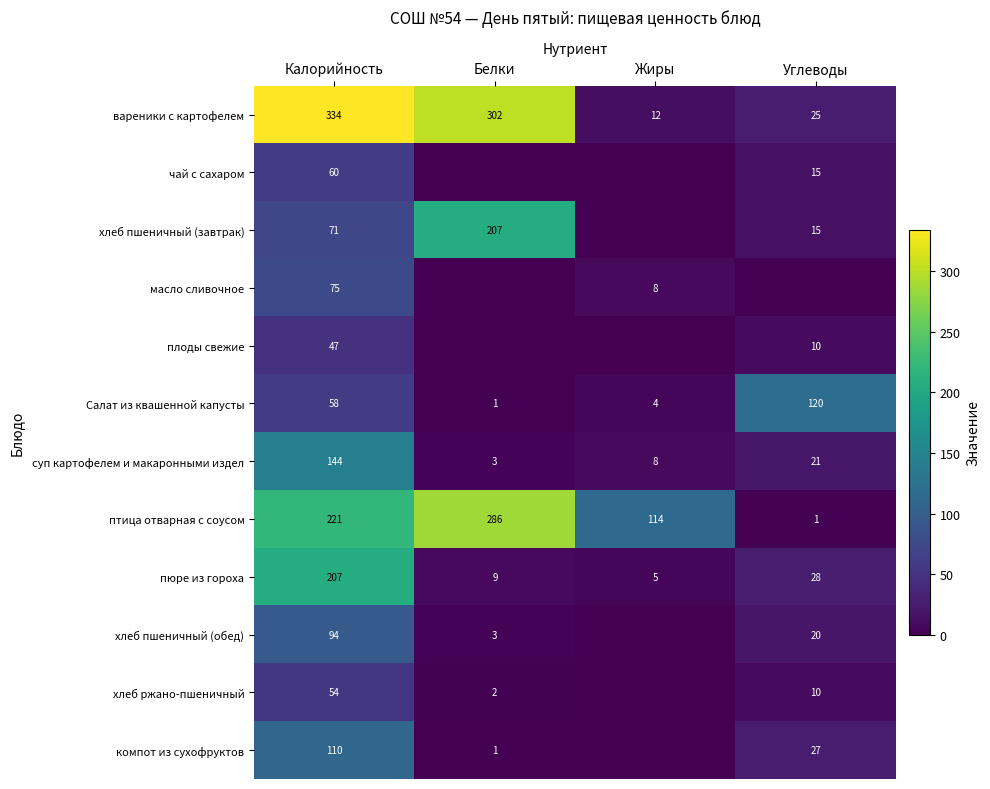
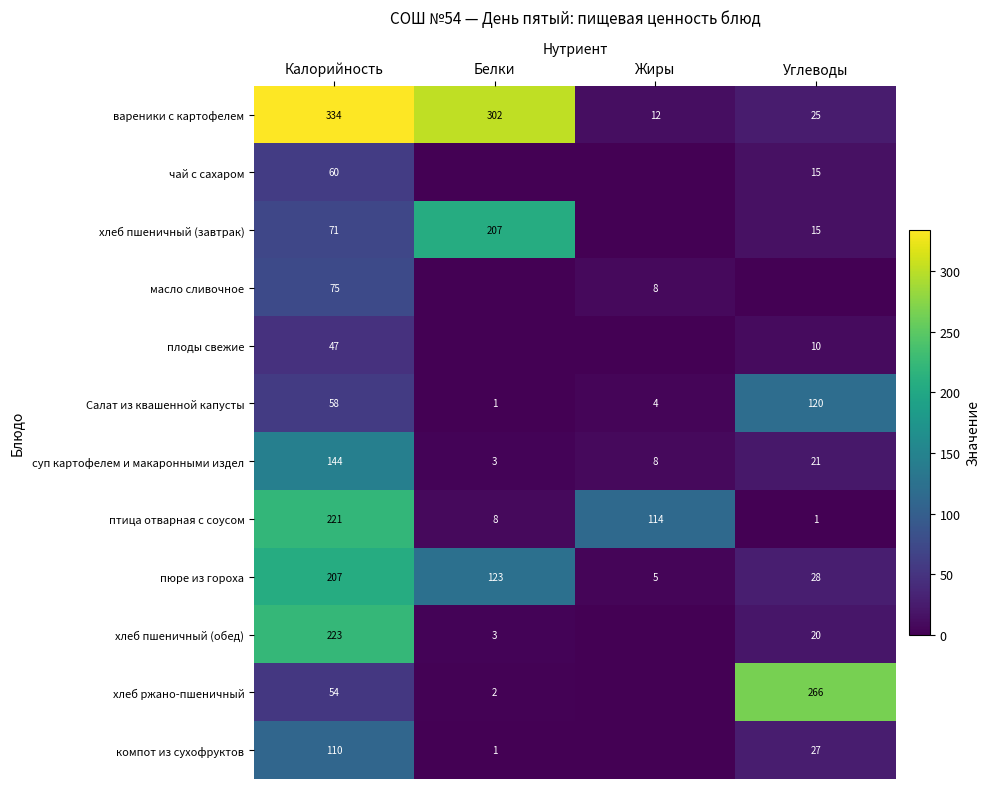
птица отварная с соусом, Белки: 286 -> 8
пюре из гороха, Белки: 9 -> 123
хлеб пшеничный (обед), Калорийность: 94 -> 223
хлеб ржано-пшеничный, Углеводы: 10 -> 266
